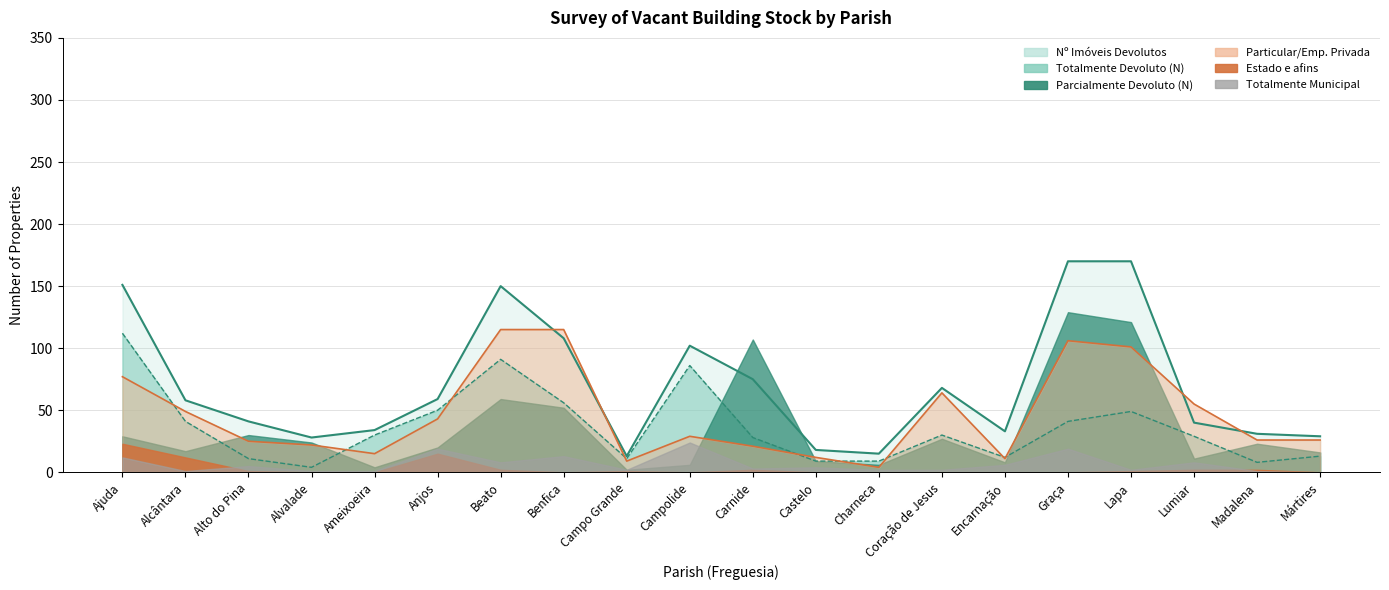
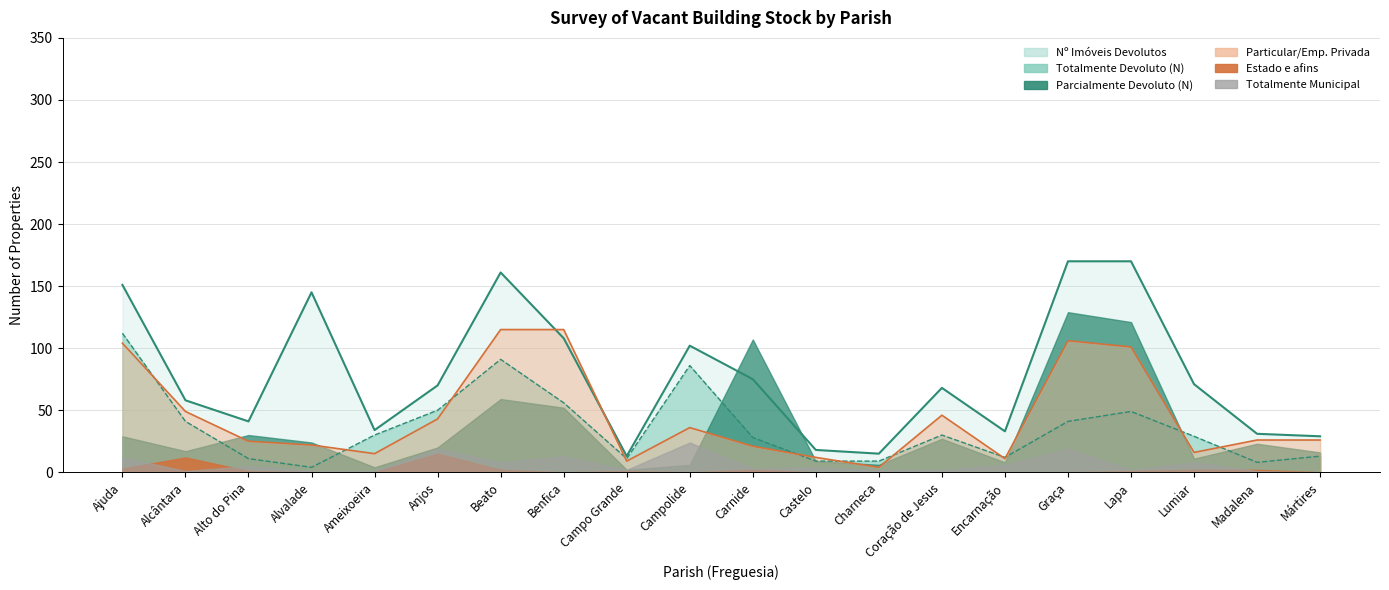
Particular/Emp. Privada, Ajuda: 77 -> 104
Estado e afins, Ajuda: 23 -> 3
Nº Imóveis Devolutos, Alvalade: 28 -> 145
Nº Imóveis Devolutos, Anjos: 59 -> 70
Nº Imóveis Devolutos, Beato: 150 -> 161
Particular/Emp. Privada, Campolide: 29 -> 36
Particular/Emp. Privada, Coração de Jesus: 64 -> 46
Nº Imóveis Devolutos, Lumiar: 40 -> 71
Particular/Emp. Privada, Lumiar: 55 -> 16
